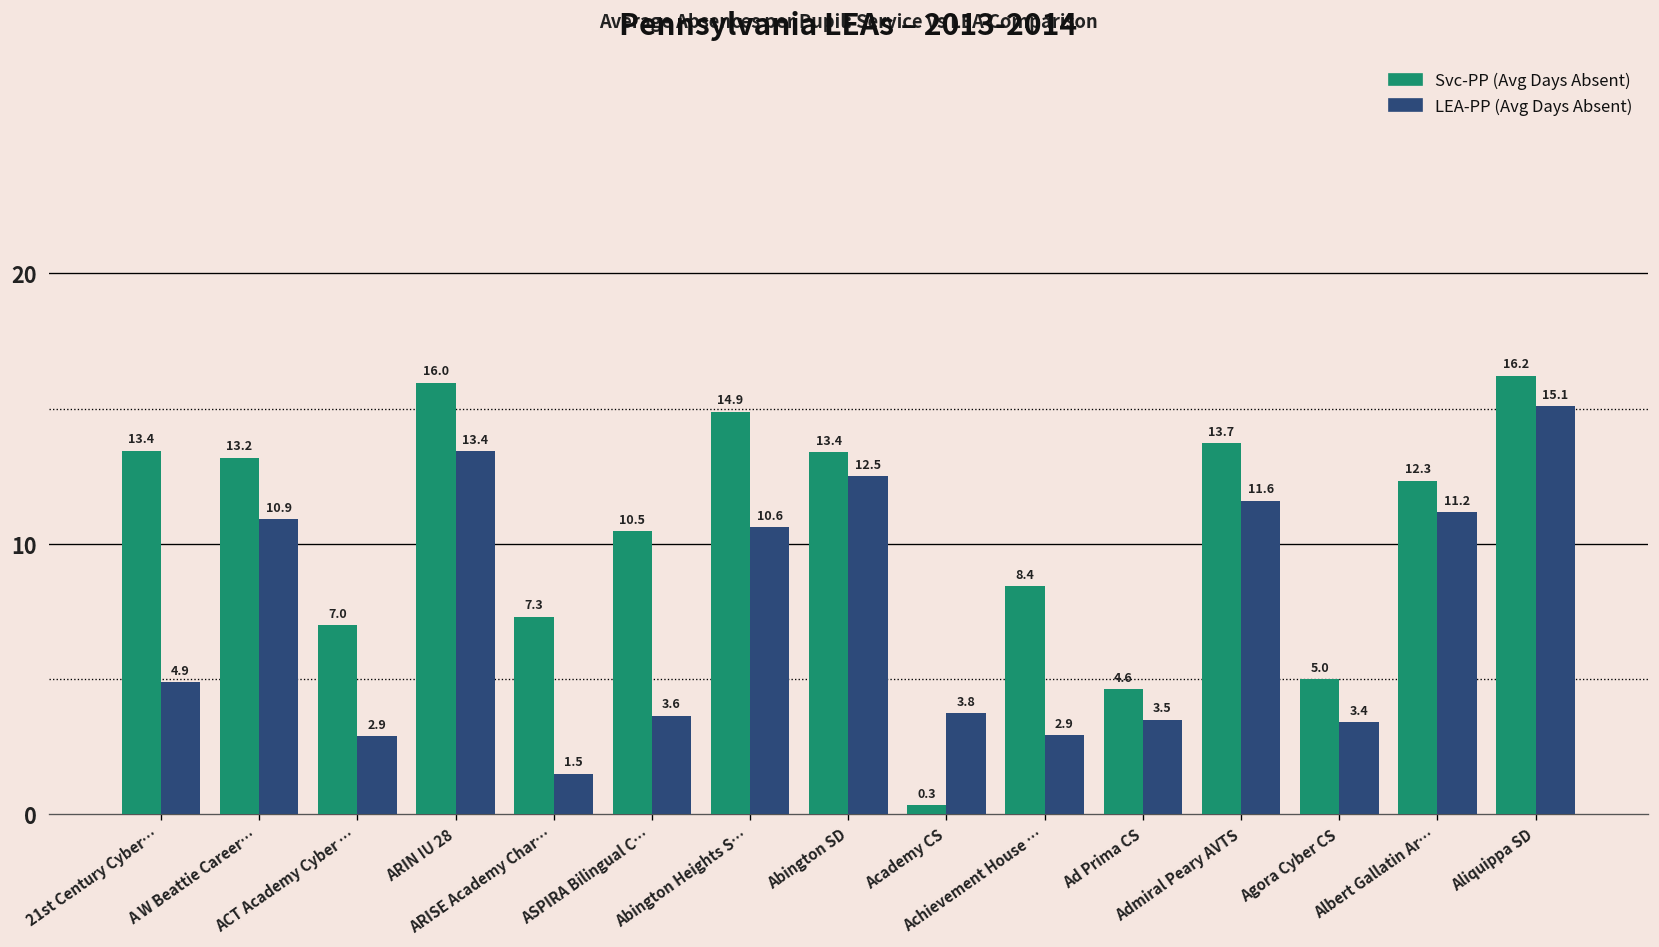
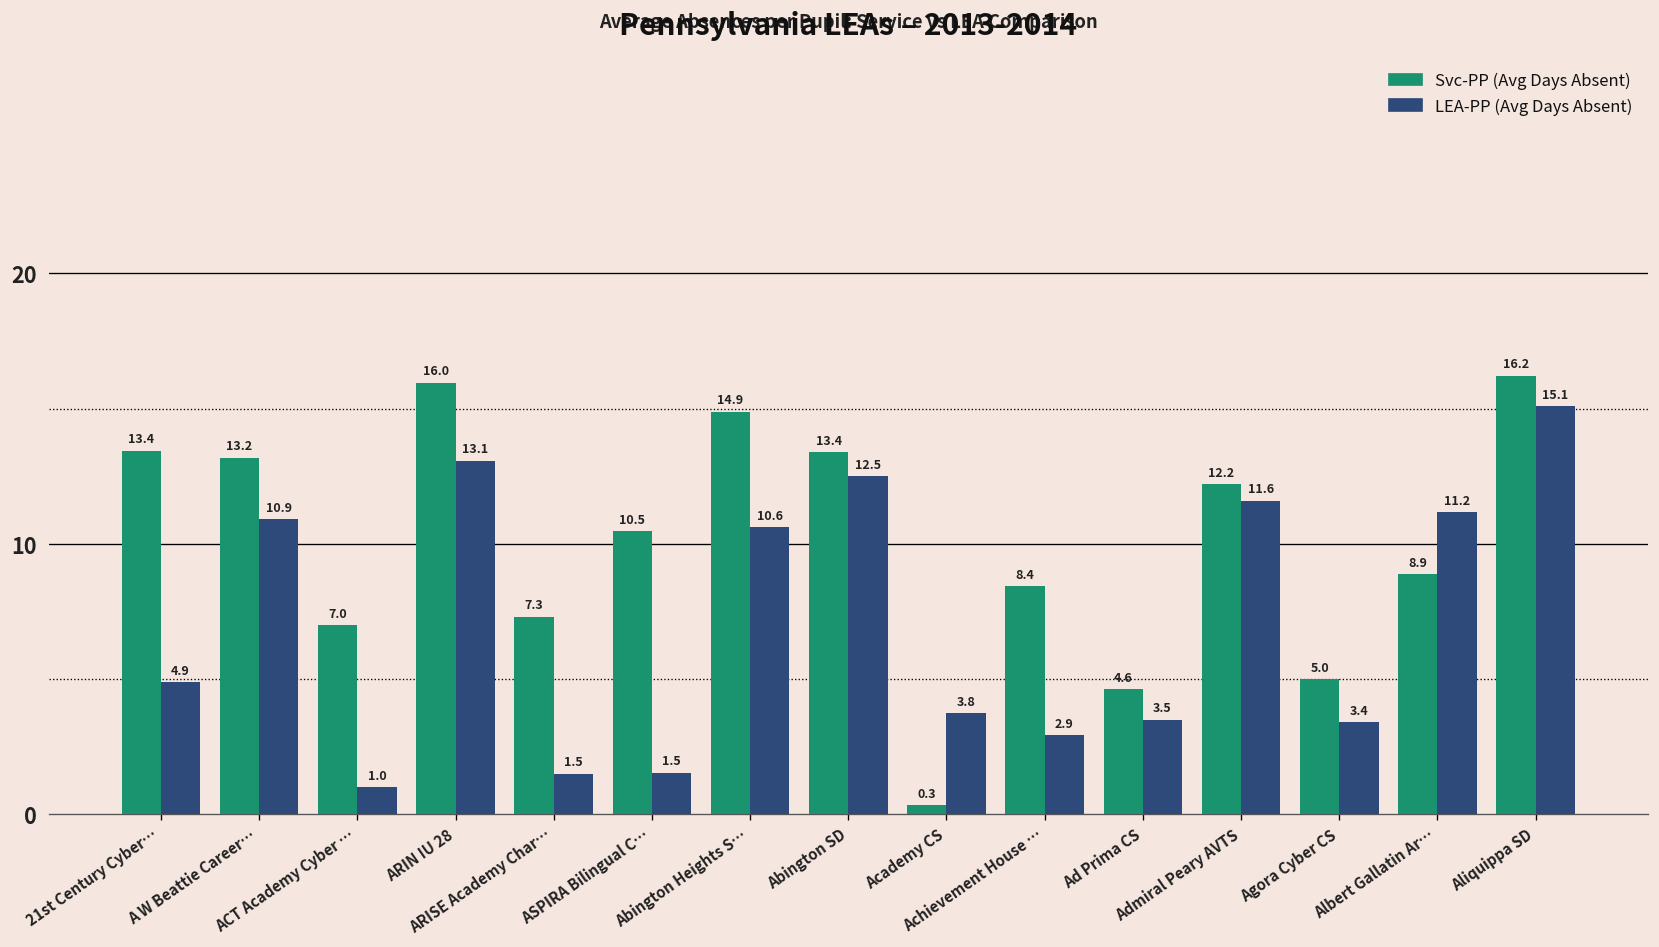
LEA-PP (Avg Days Absent), ACT Academy Cyber …: 2.9 -> 1.0
LEA-PP (Avg Days Absent), ARIN IU 28: 13.4 -> 13.1
LEA-PP (Avg Days Absent), ASPIRA Bilingual C…: 3.6 -> 1.5
Svc-PP (Avg Days Absent), Admiral Peary AVTS: 13.7 -> 12.2
Svc-PP (Avg Days Absent), Albert Gallatin Ar…: 12.3 -> 8.9
